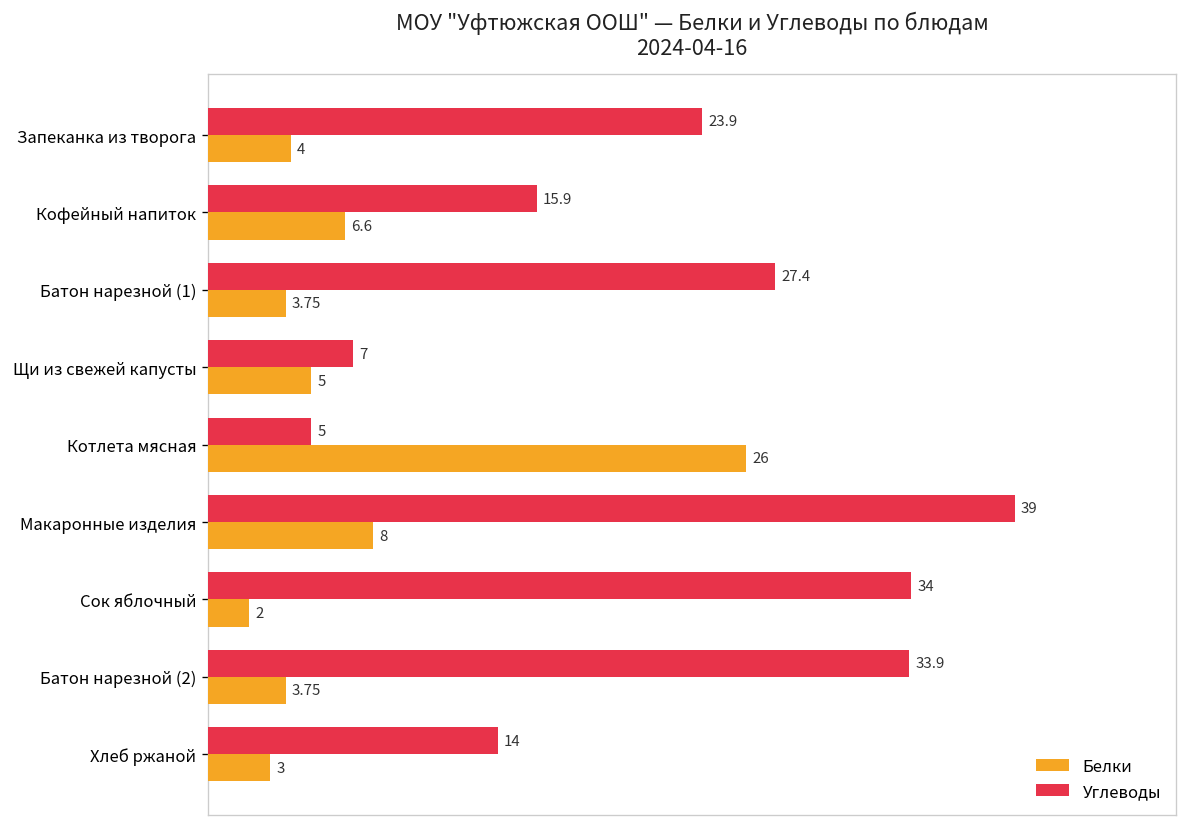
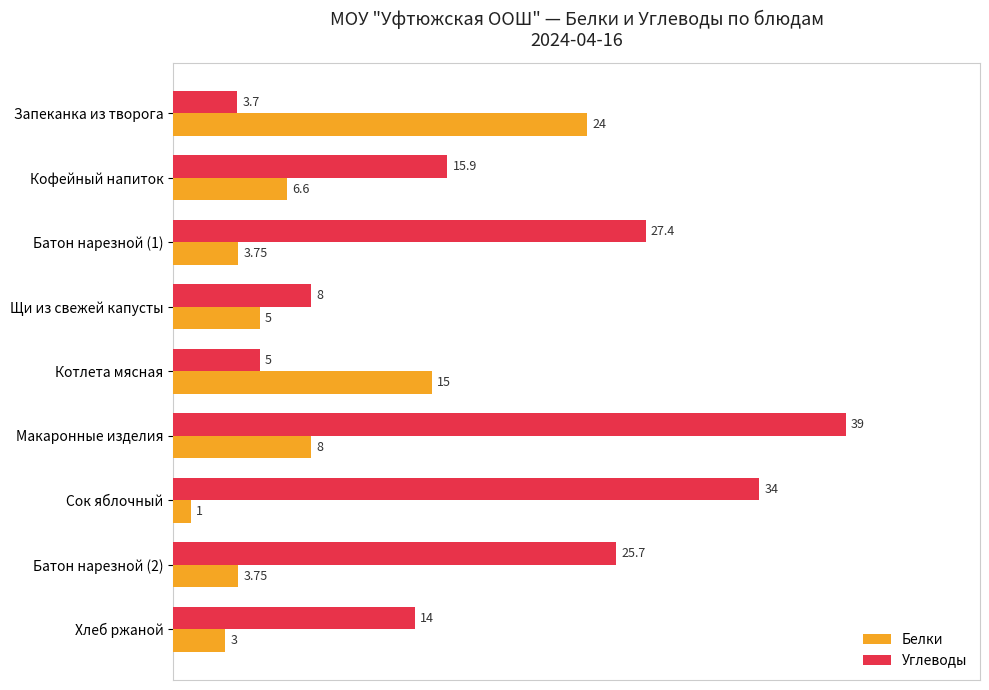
Углеводы, Запеканка из творога: 23.9 -> 3.7
Белки, Запеканка из творога: 4 -> 24
Углеводы, Щи из свежей капусты: 7 -> 8
Белки, Котлета мясная: 26 -> 15
Белки, Сок яблочный: 2 -> 1
Углеводы, Батон нарезной (2): 33.9 -> 25.7
